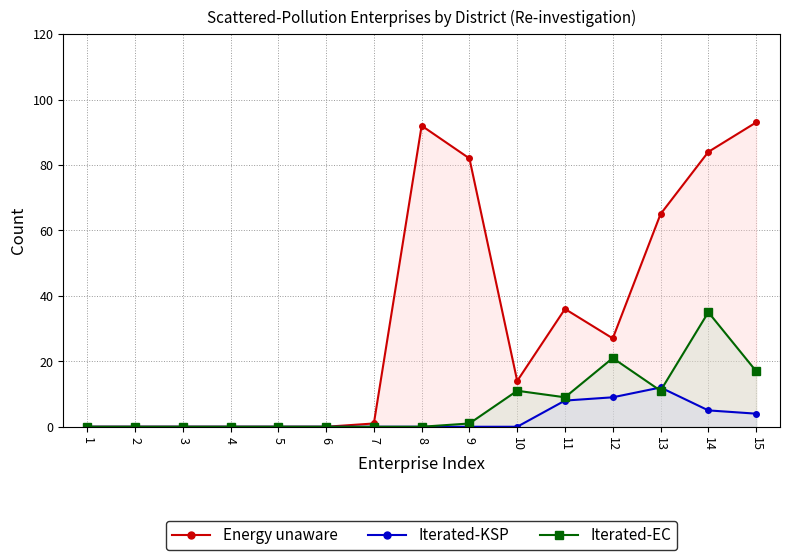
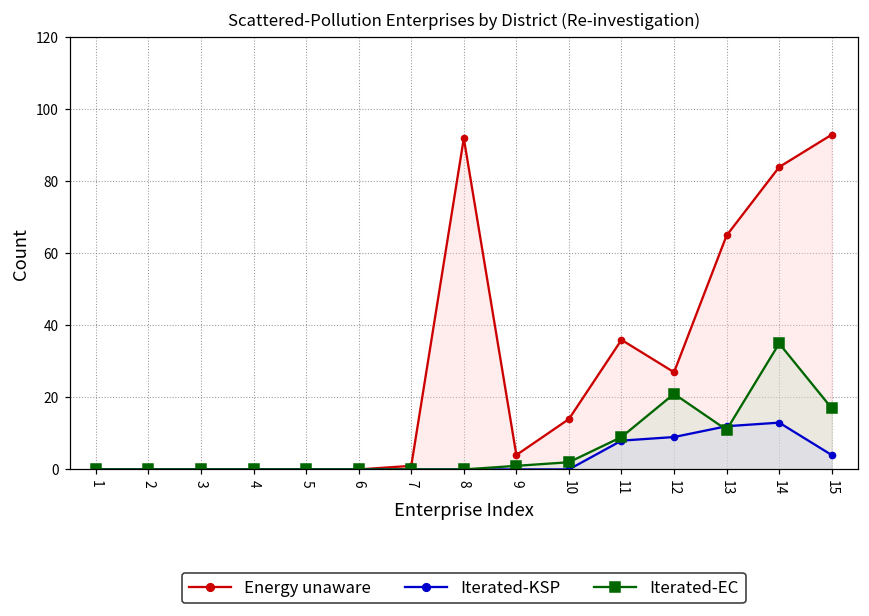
Energy unaware, 9: 82 -> 4
Iterated-EC, 10: 11 -> 2
Iterated-KSP, 14: 5 -> 13
